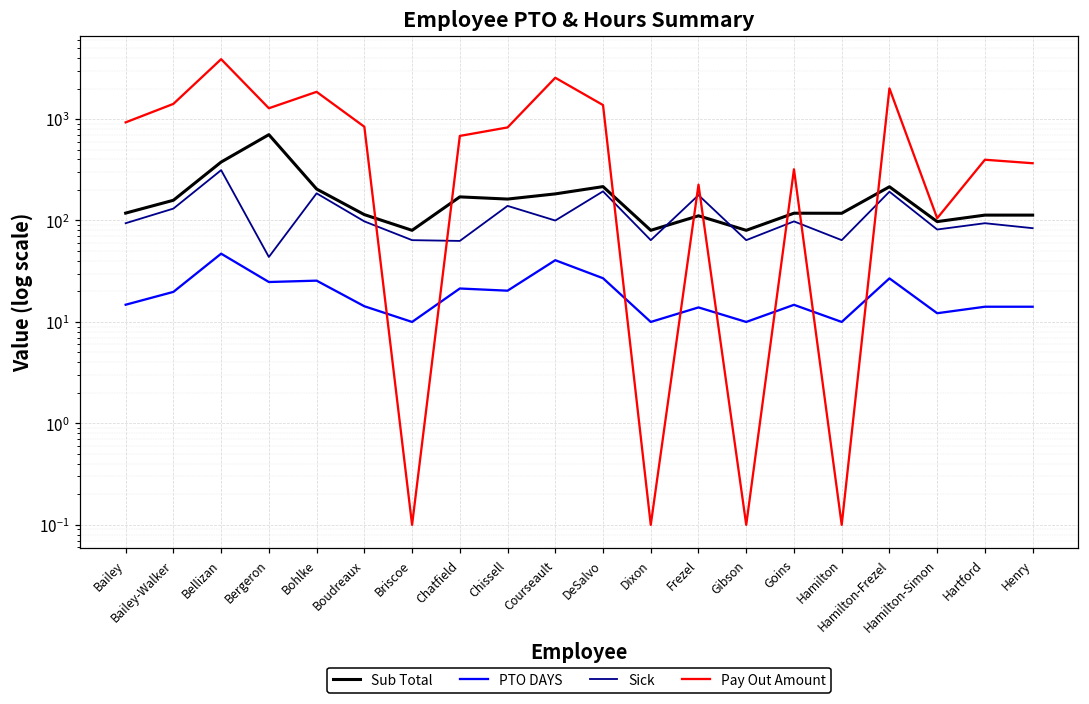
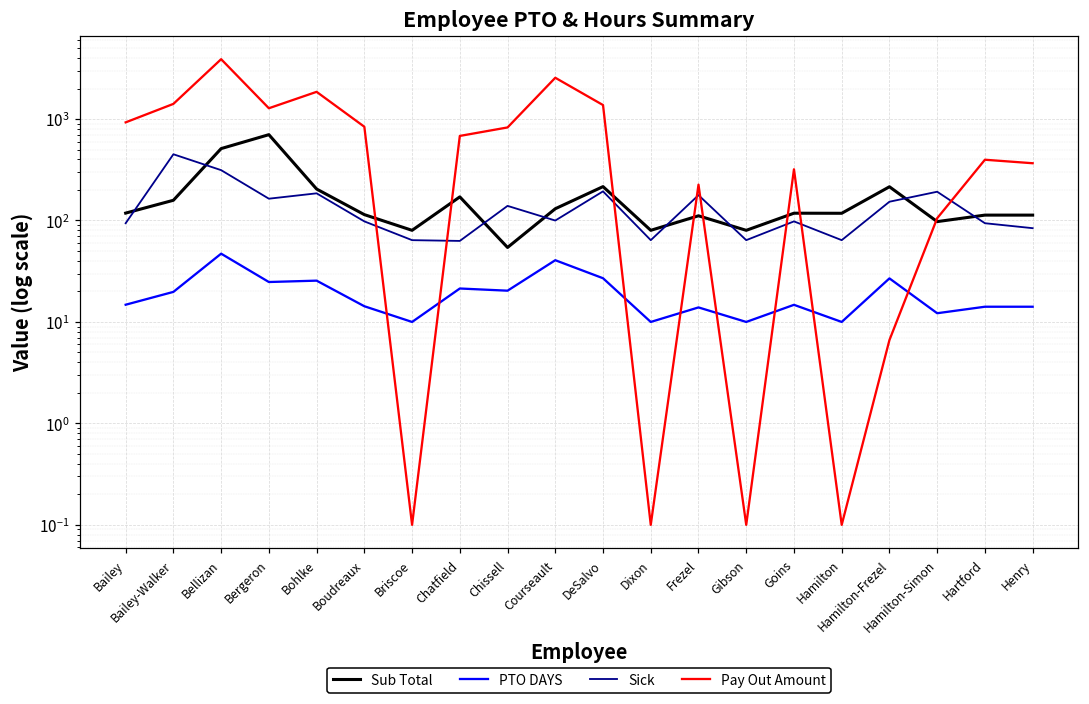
Sick, Bailey-Walker: 130 -> 400
Sub Total, Bellizan: 380 -> 500
Sick, Bergeron: 40 -> 160
Sub Total, Chissell: 160 -> 50
Sub Total, Courseault: 180 -> 130
Sick, Hamilton-Frezel: 190 -> 150
Pay Out Amount, Hamilton-Frezel: 2000 -> 7
Sick, Hamilton-Simon: 80 -> 190
